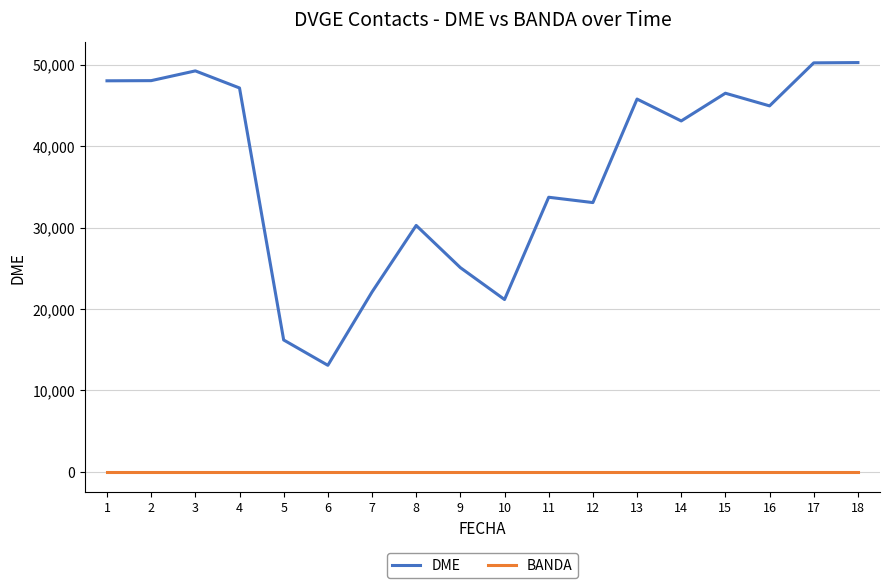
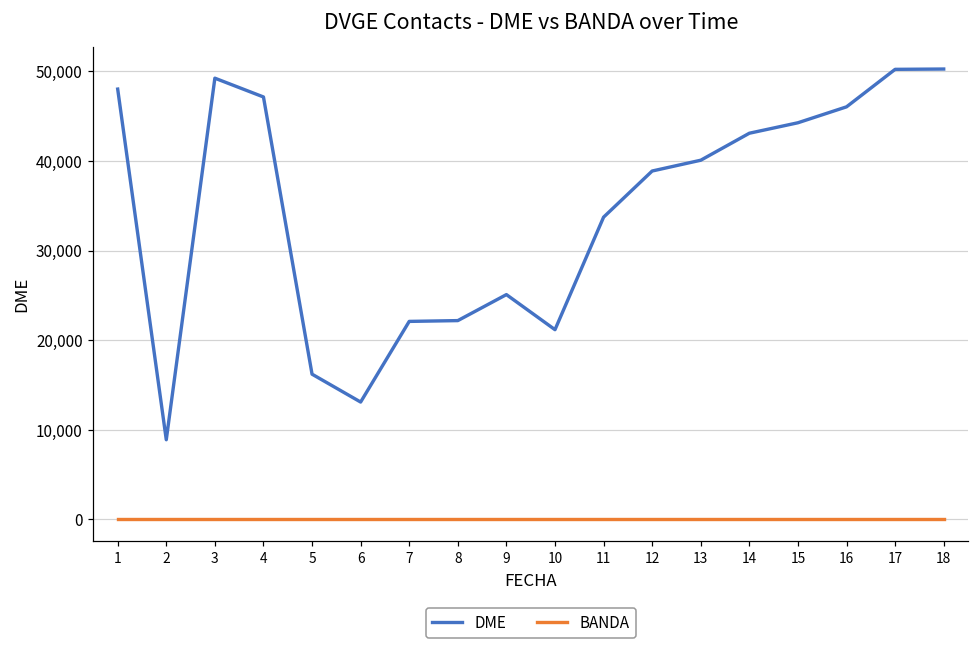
DME, 2: 48,000 -> 9,000
DME, 8: 30,000 -> 22,000
DME, 12: 33,000 -> 39,000
DME, 13: 46,000 -> 40,000
DME, 15: 46,000 -> 44,000
DME, 16: 45,000 -> 46,000
